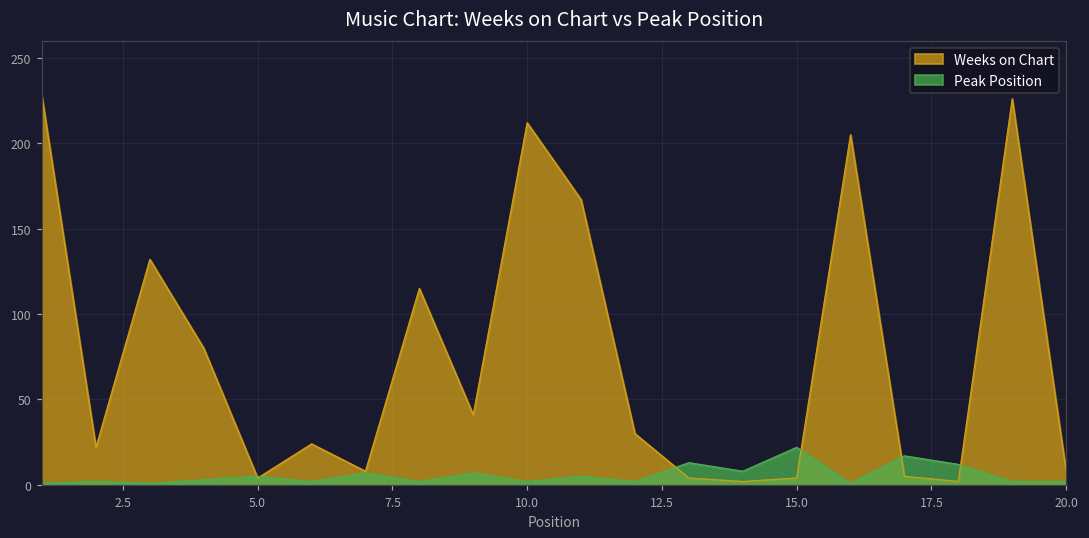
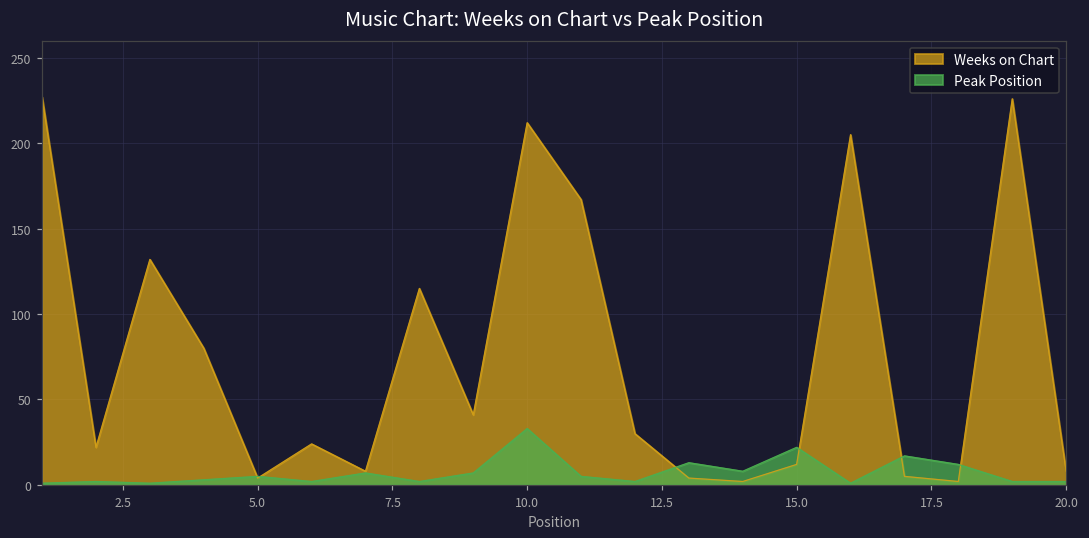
Peak Position, 10.0: 2 -> 33
Weeks on Chart, 15.0: 4 -> 12
